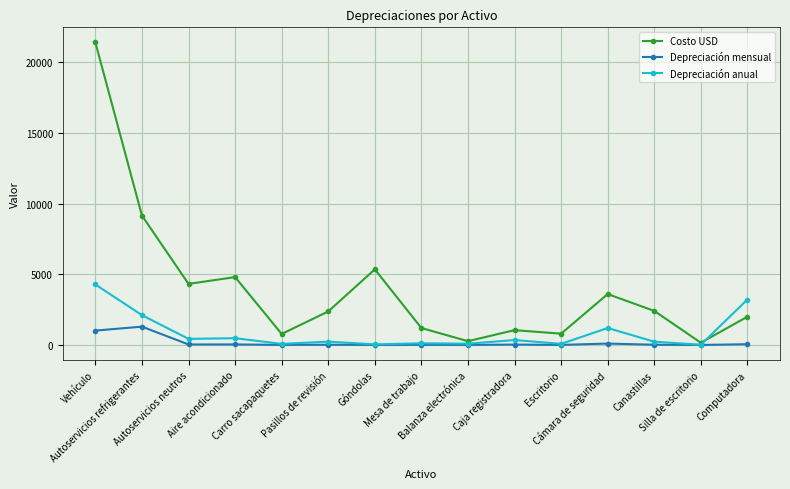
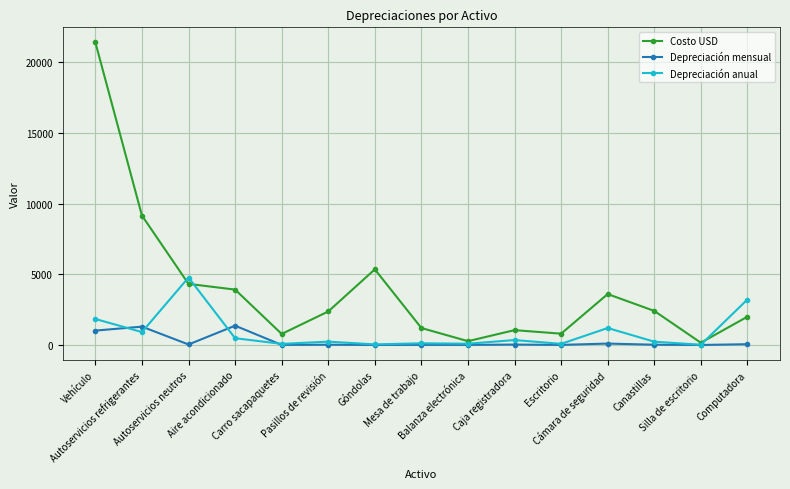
Depreciación anual, Vehículo: 4300 -> 1800
Depreciación anual, Autoservicios refrigerantes: 2100 -> 900
Depreciación anual, Autoservicios neutros: 400 -> 4800
Costo USD, Aire acondicionado: 4800 -> 3900
Depreciación mensual, Aire acondicionado: 0 -> 1400
